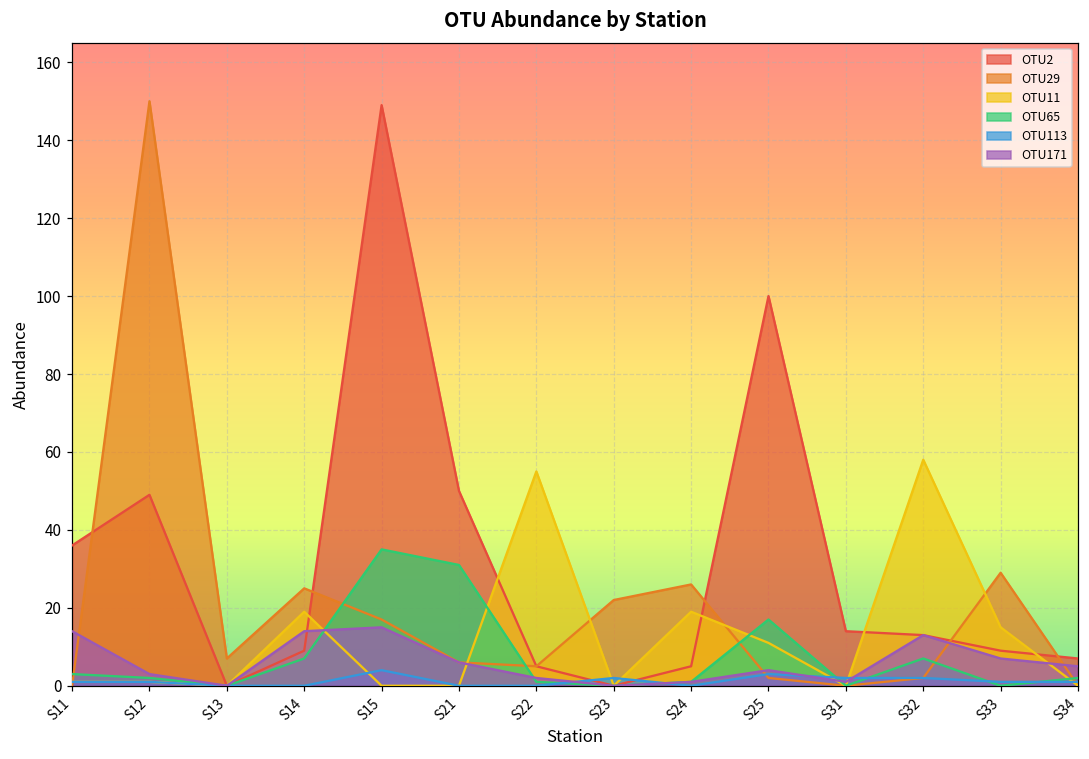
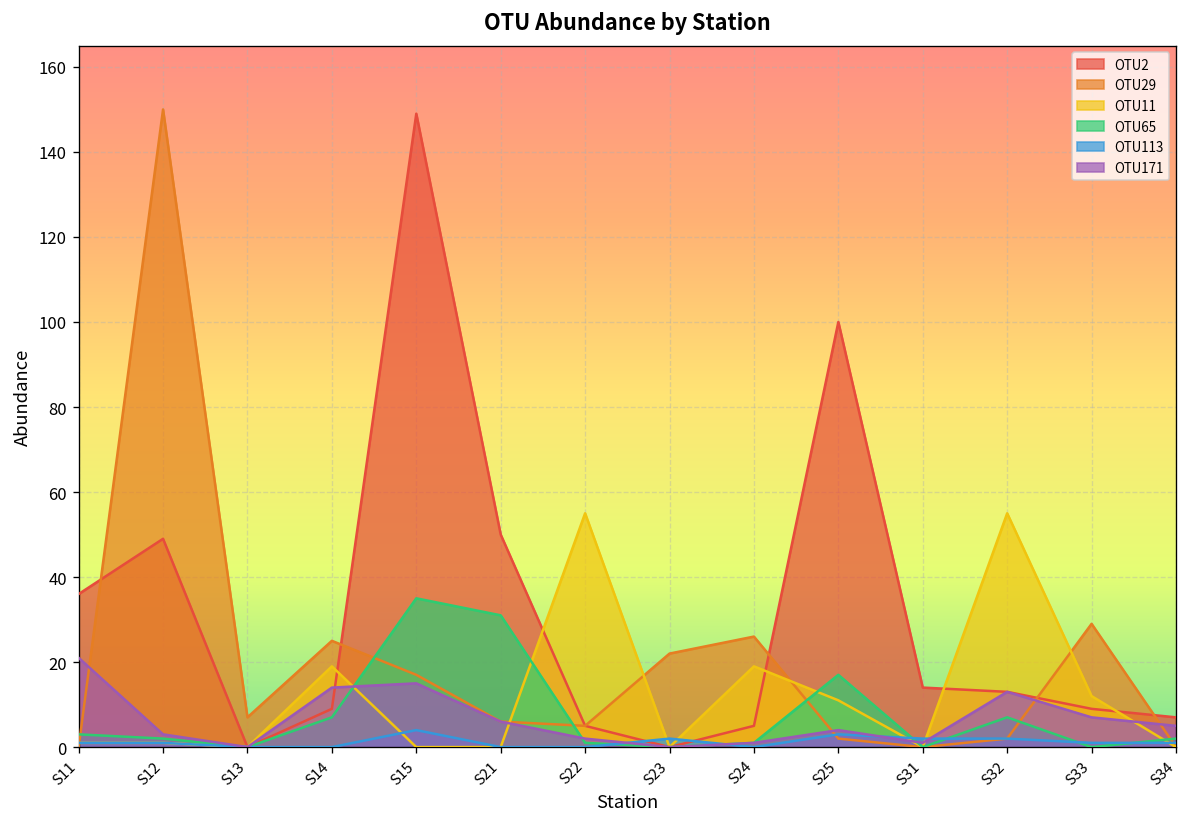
OTU171, S11: 14 -> 21
OTU11, S32: 58 -> 55
OTU11, S33: 15 -> 12
